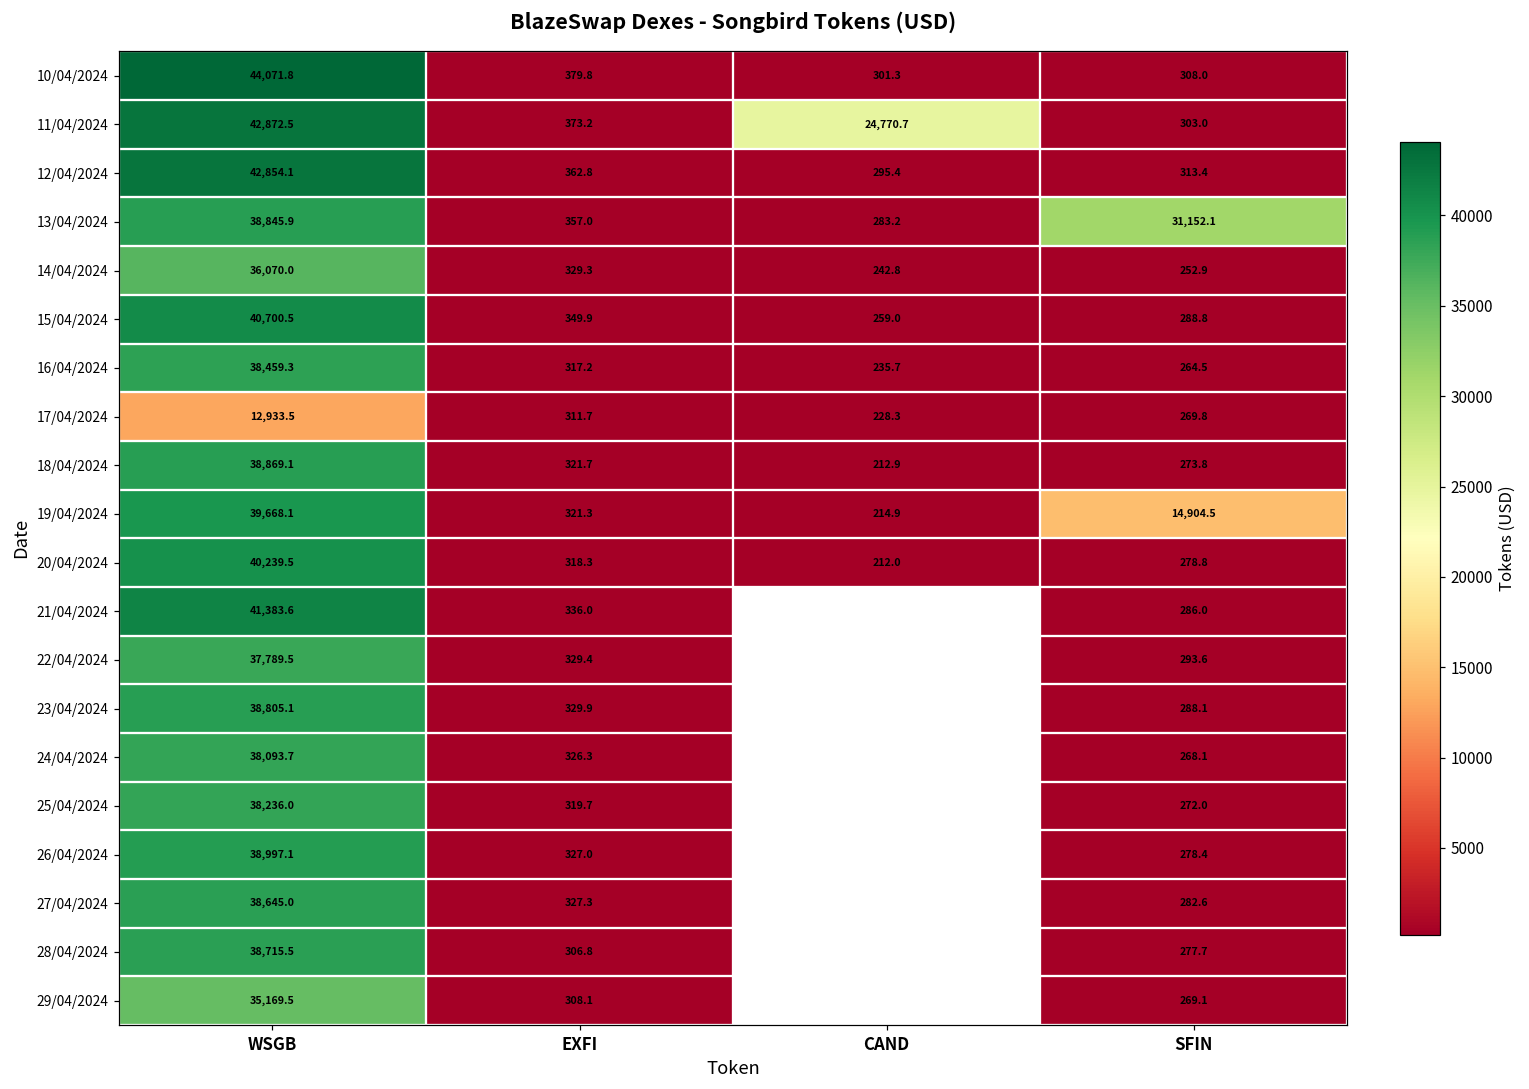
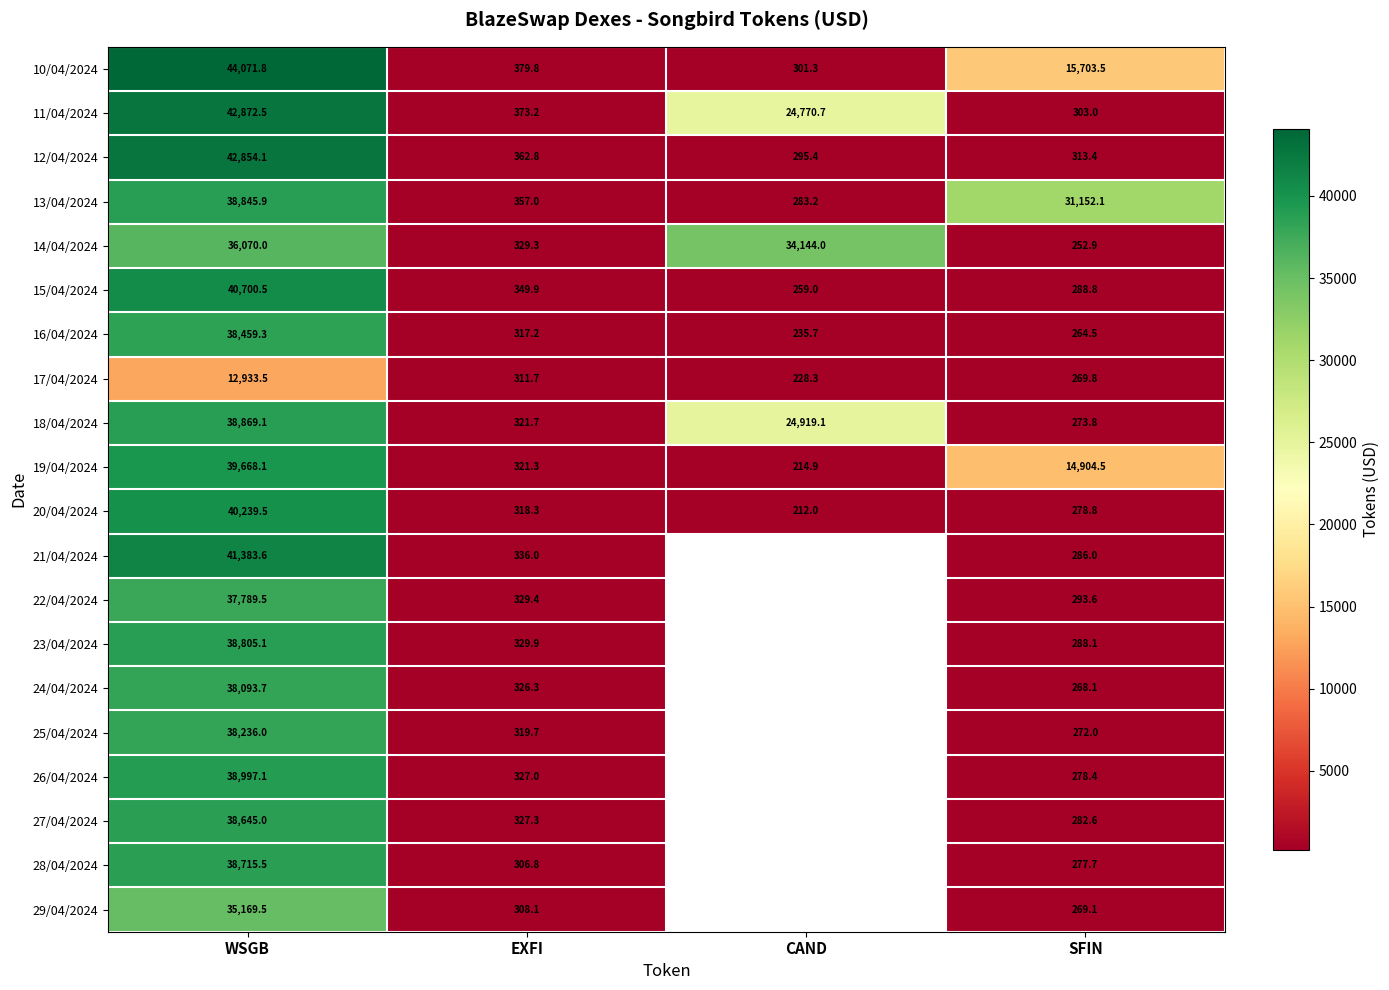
10/04/2024, SFIN: 308.0 -> 15,703.5
14/04/2024, CAND: 242.8 -> 34,144.0
18/04/2024, CAND: 212.9 -> 24,919.1
